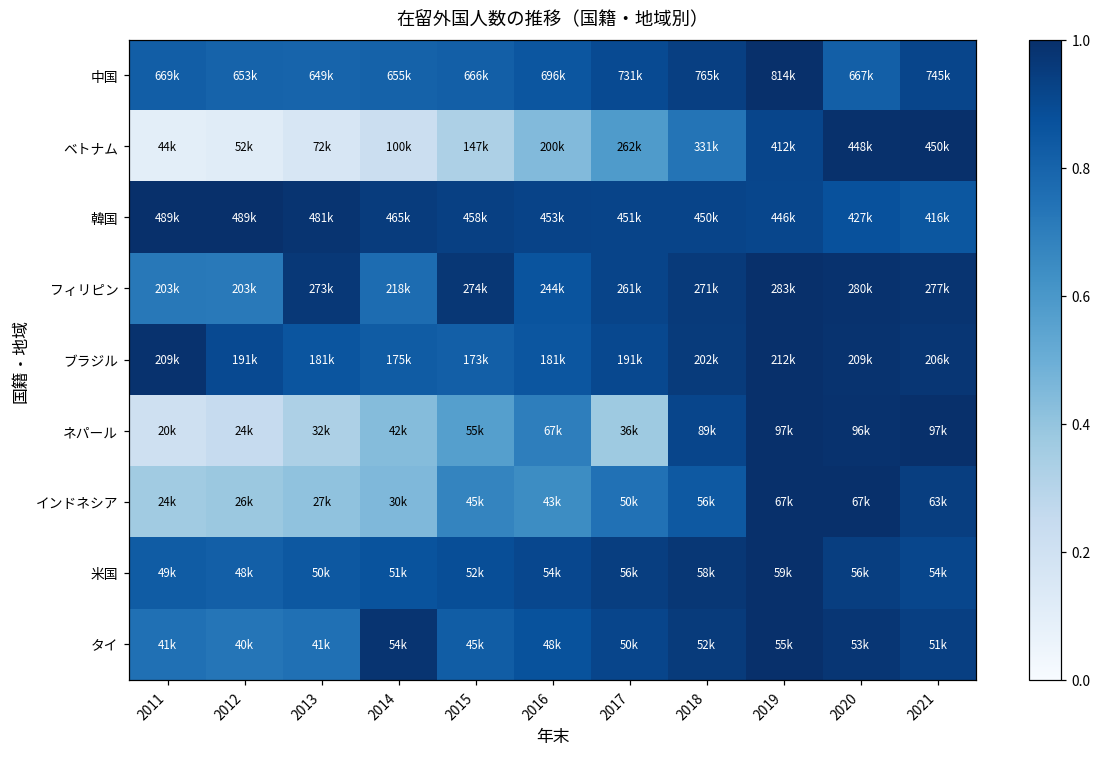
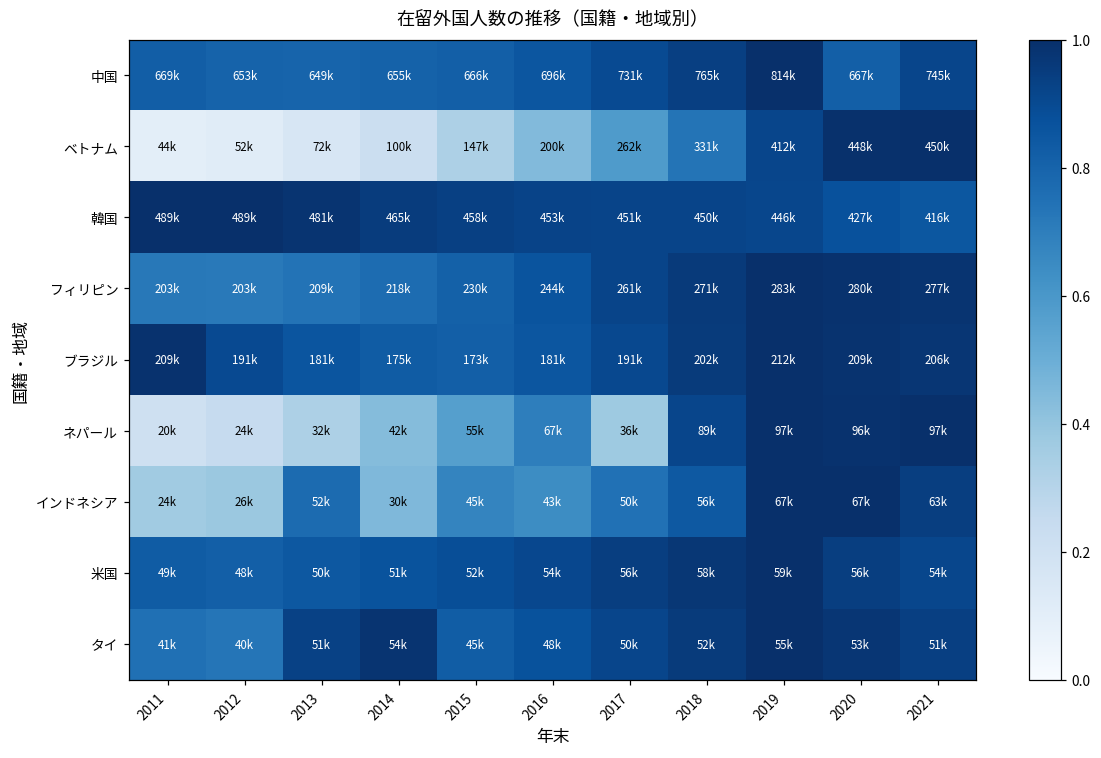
フィリピン, 2013: 273k -> 209k
フィリピン, 2015: 274k -> 230k
インドネシア, 2013: 27k -> 52k
タイ, 2013: 41k -> 51k
